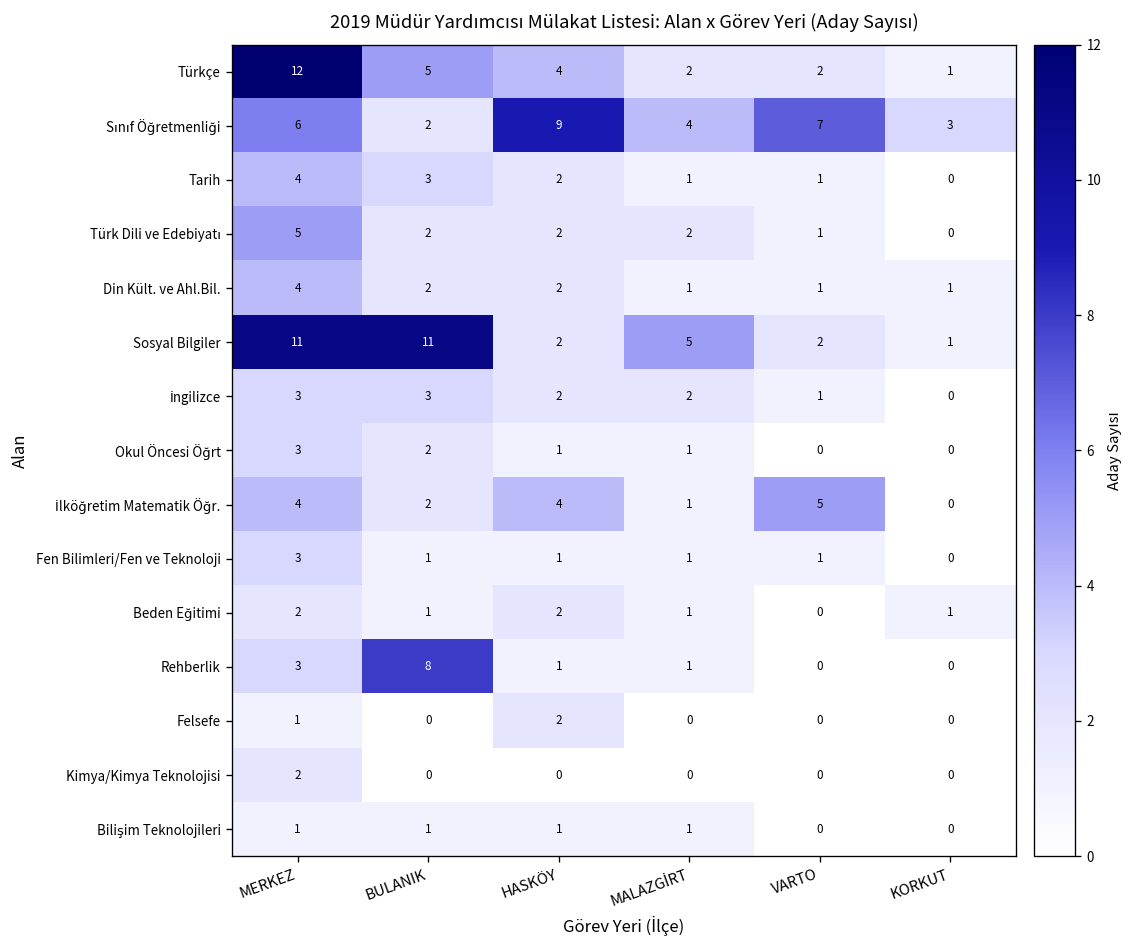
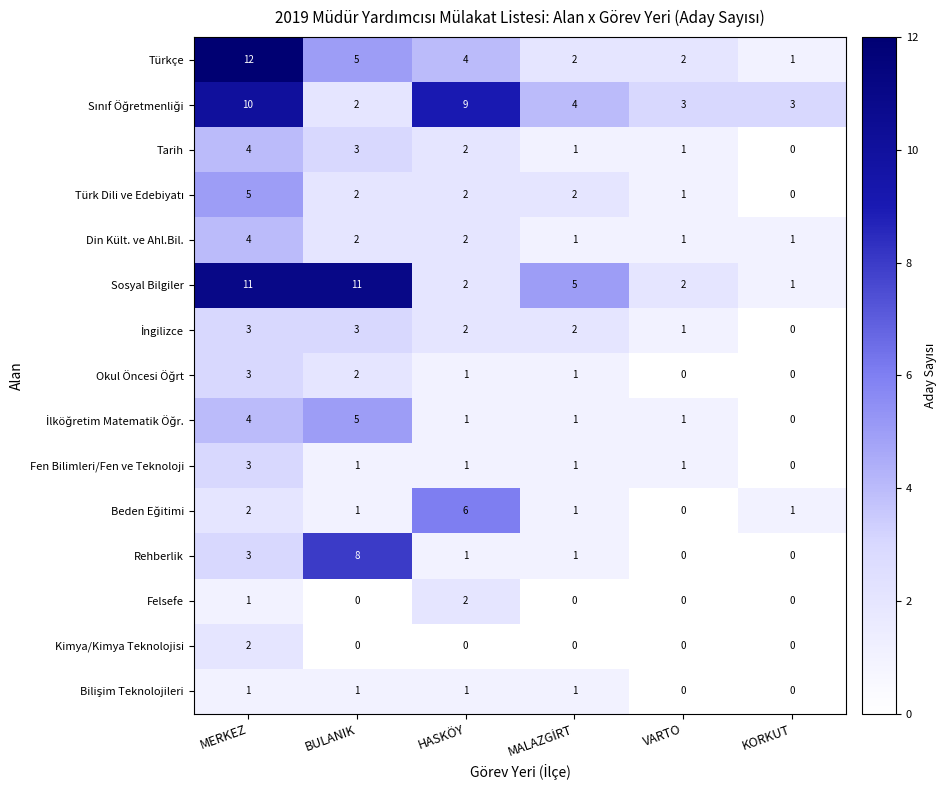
Sınıf Öğretmenliği, MERKEZ: 6 -> 10
Sınıf Öğretmenliği, VARTO: 7 -> 3
İlköğretim Matematik Öğr., BULANIK: 2 -> 5
İlköğretim Matematik Öğr., HASKÖY: 4 -> 1
İlköğretim Matematik Öğr., VARTO: 5 -> 1
Beden Eğitimi, HASKÖY: 2 -> 6
